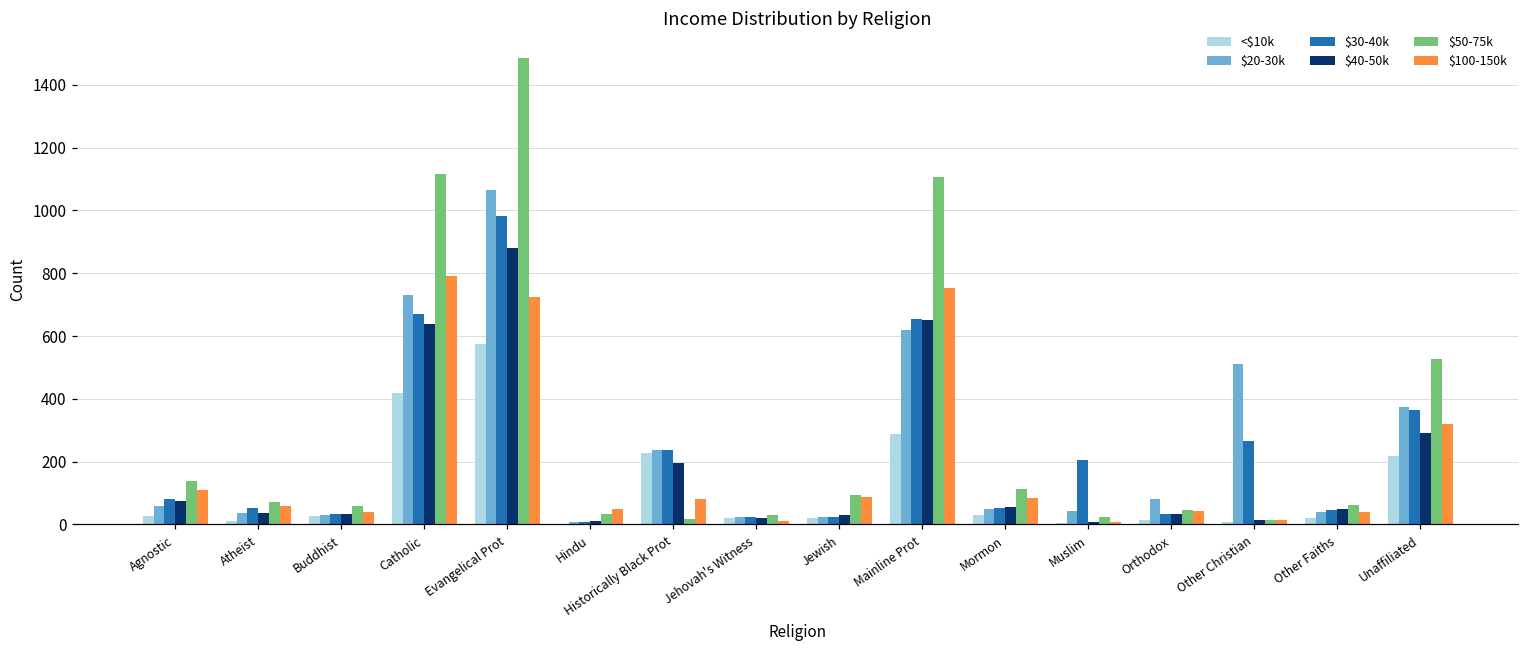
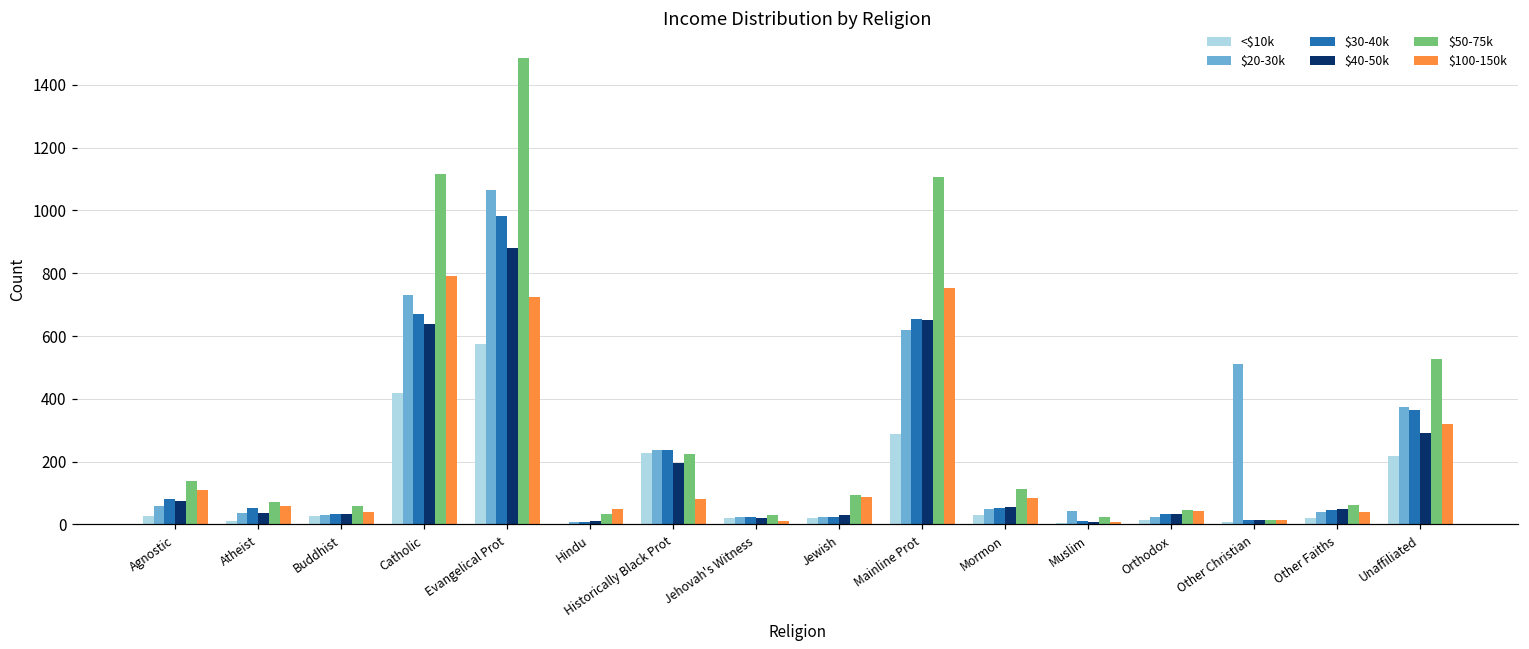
$50-75k, Historically Black Prot: 20 -> 220
$30-40k, Muslim: 200 -> 10
$20-30k, Orthodox: 80 -> 20
$30-40k, Other Christian: 270 -> 10
